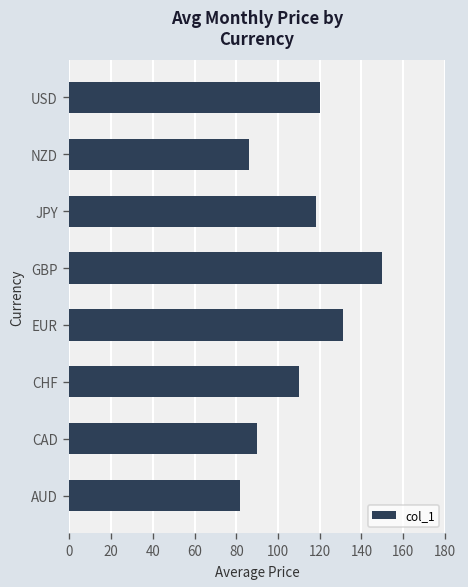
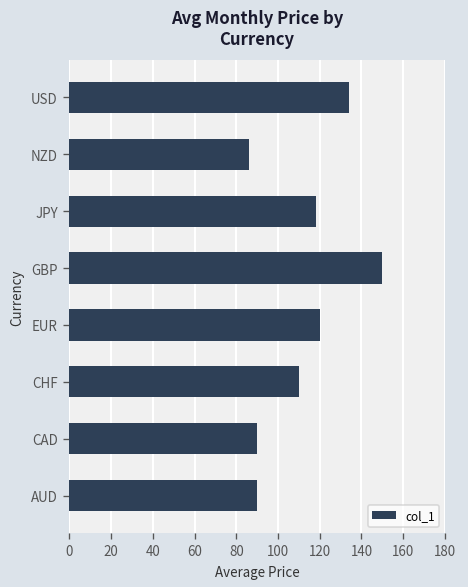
USD: 120 -> 134
EUR: 131 -> 120
AUD: 82 -> 90
